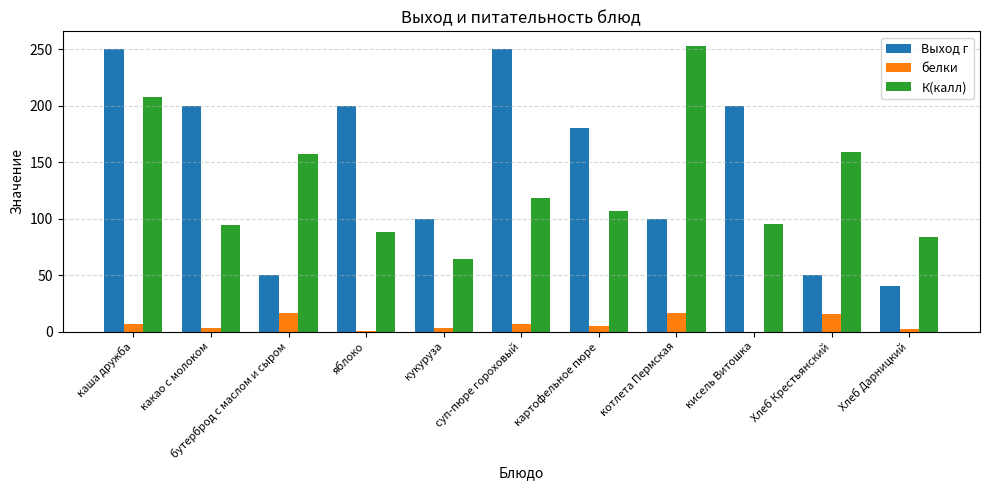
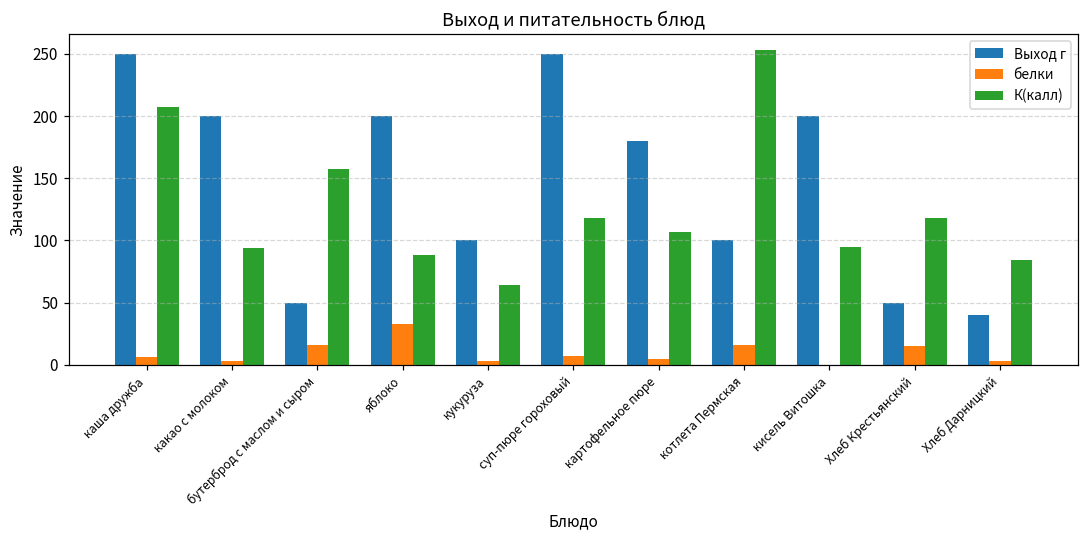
белки, яблоко: 1 -> 33
К(калл), Хлеб Крестьянский: 159 -> 118
